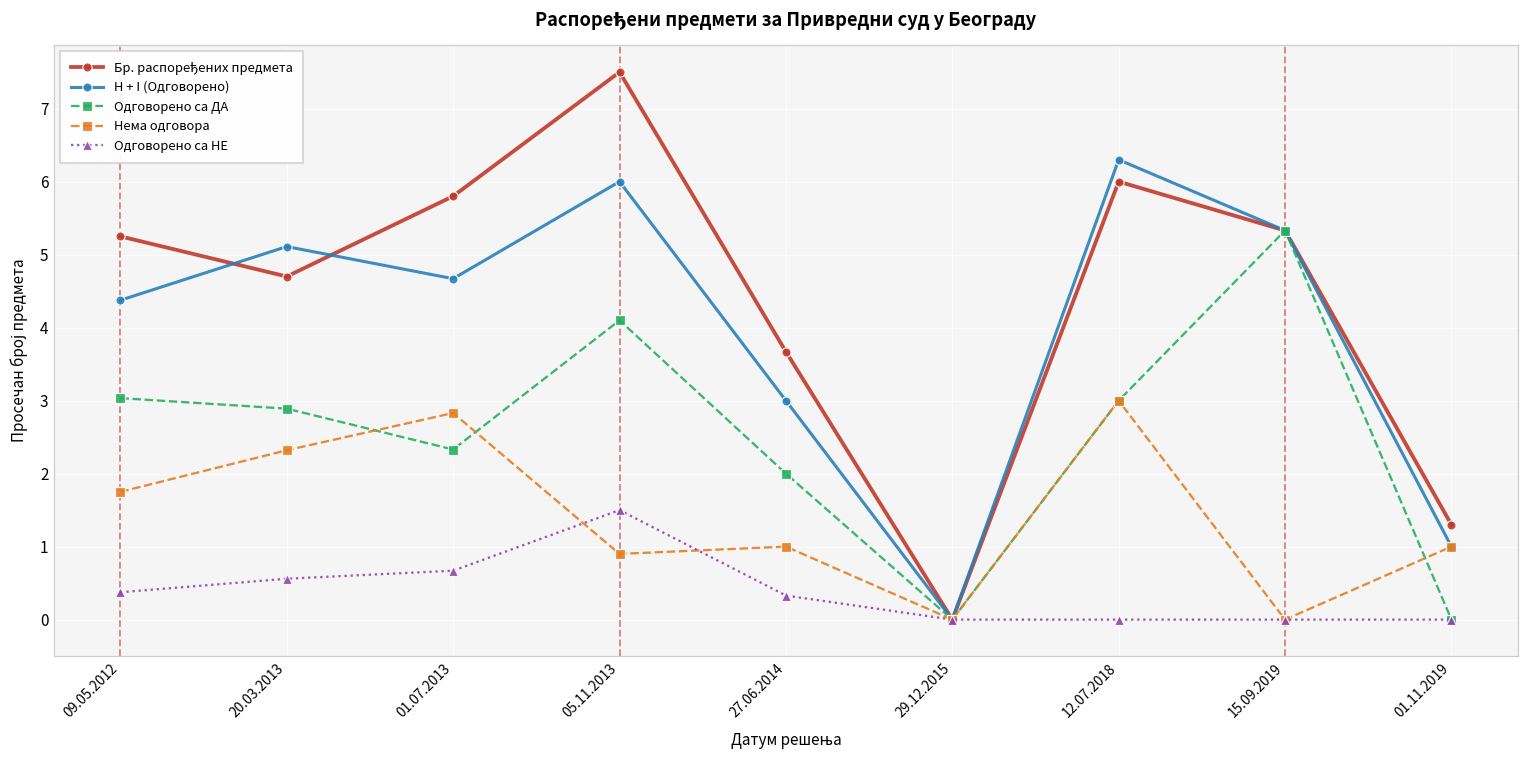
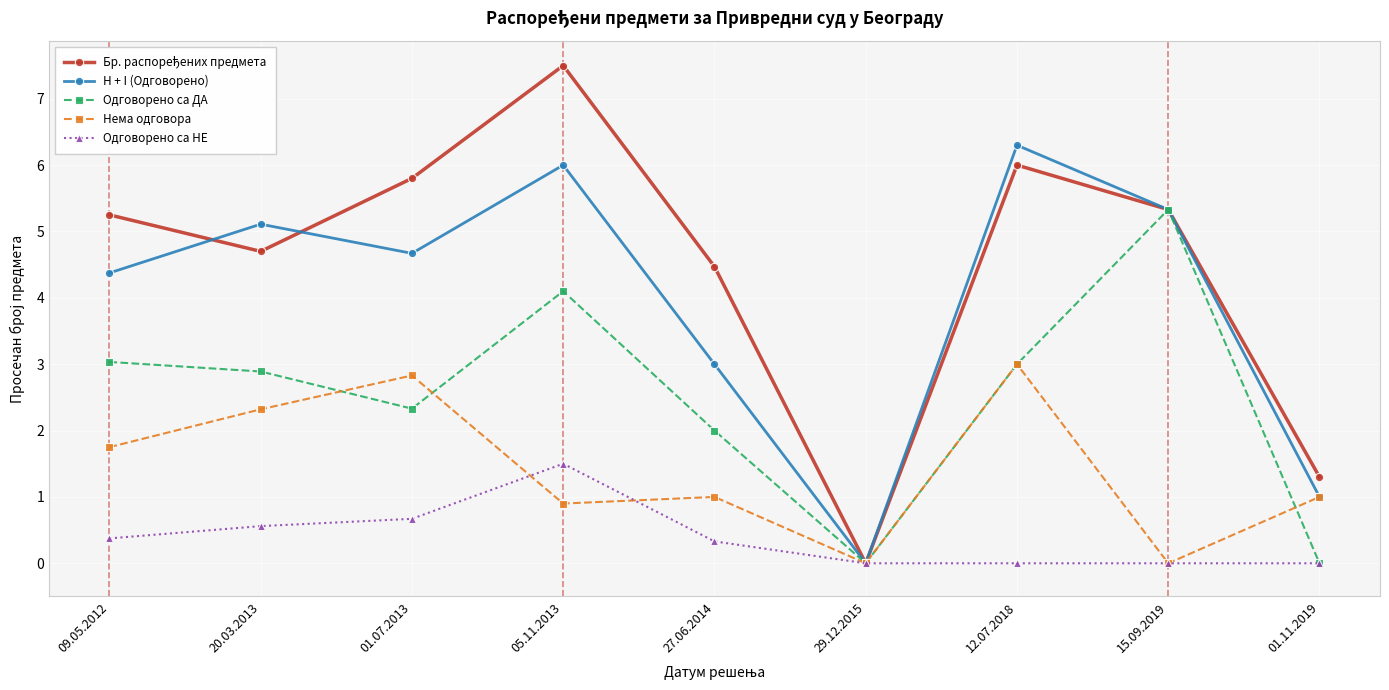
Бр. распоређених предмета, 27.06.2014: 3.7 -> 4.5
